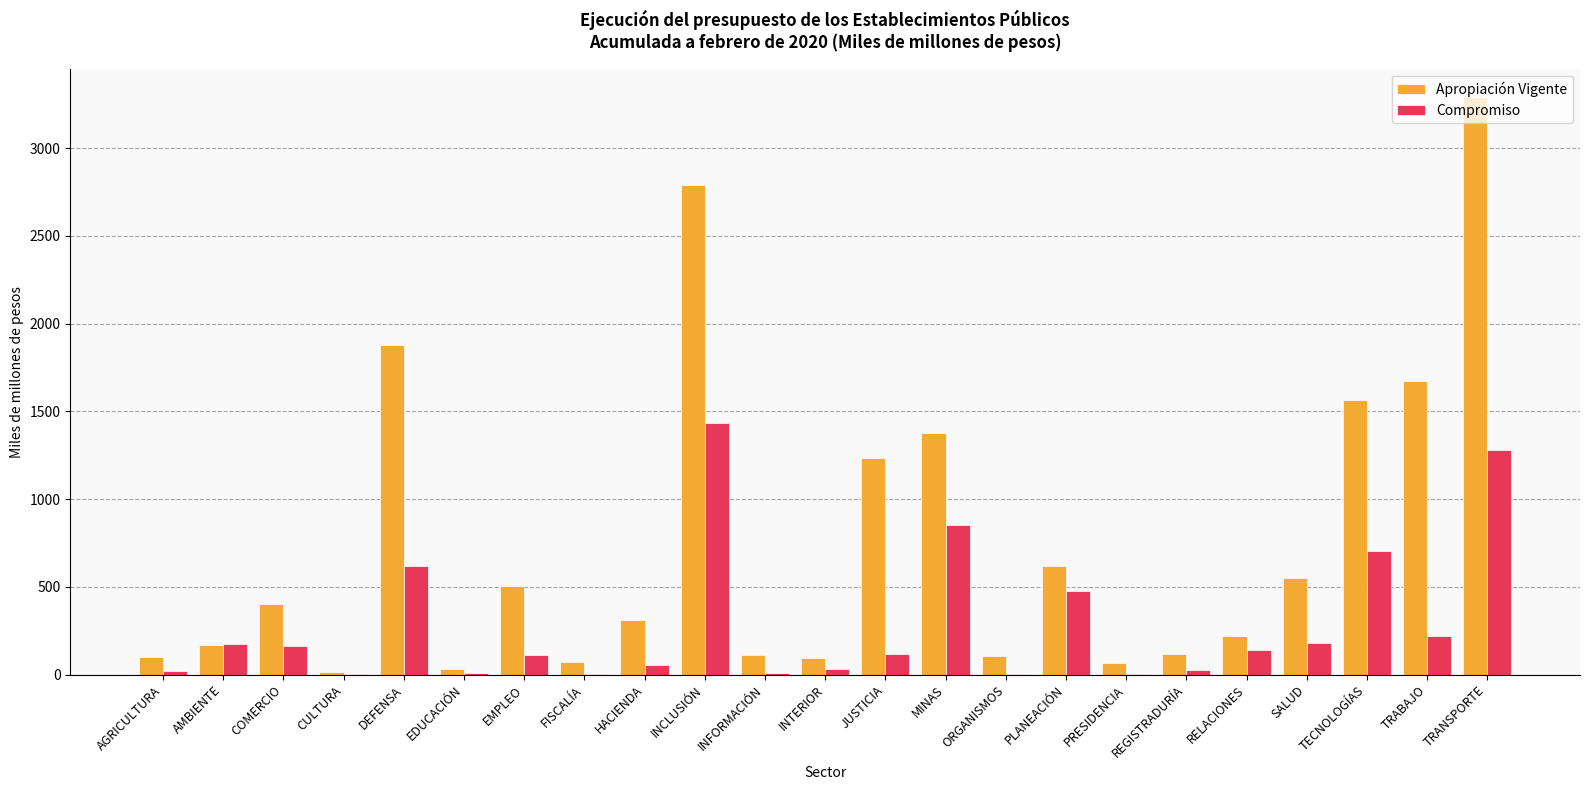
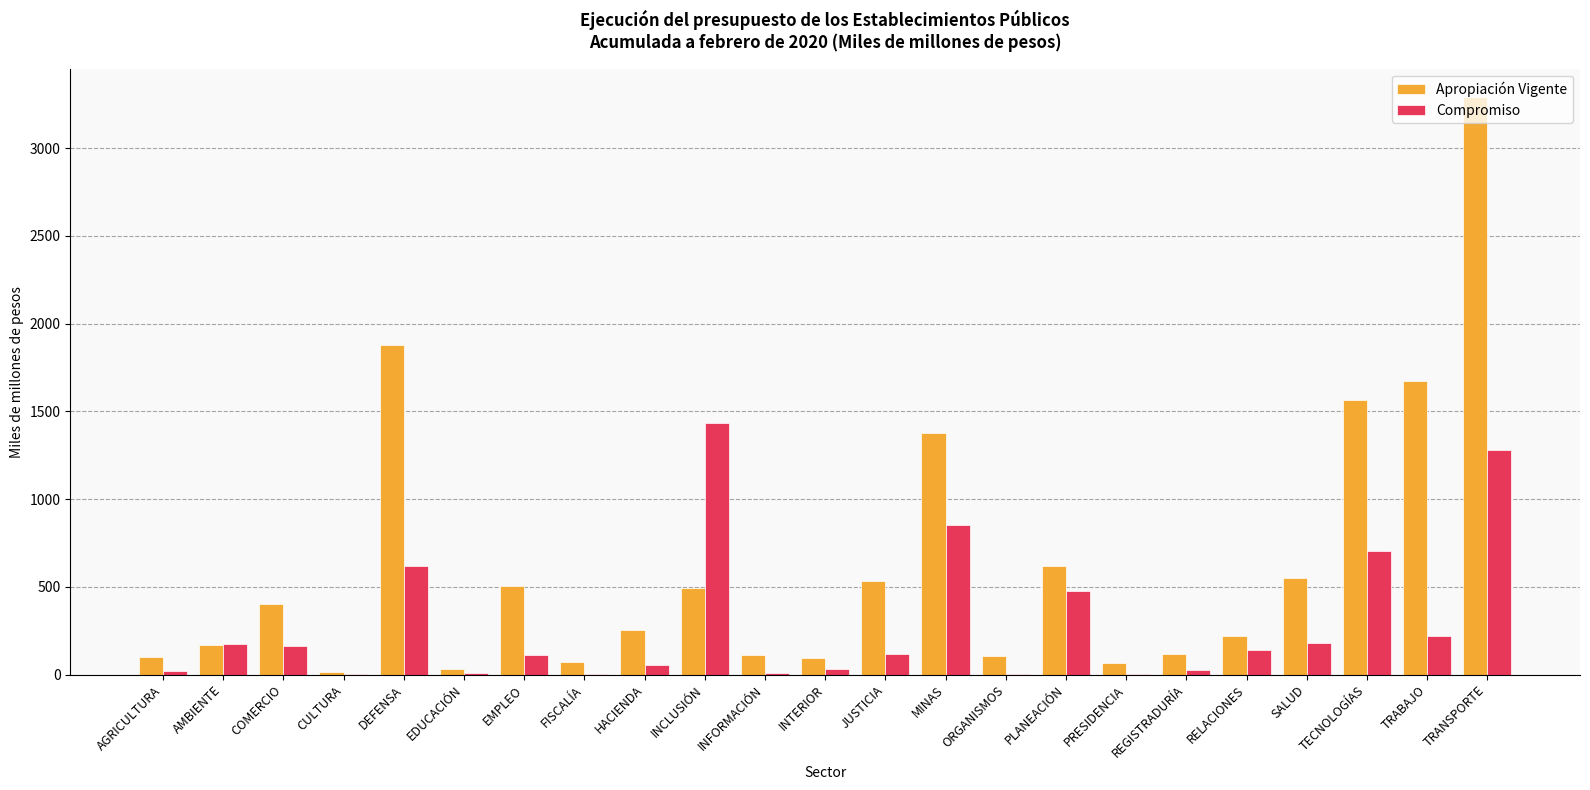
Apropiación Vigente, HACIENDA: 310 -> 250
Apropiación Vigente, INCLUSIÓN: 2790 -> 490
Apropiación Vigente, JUSTICIA: 1230 -> 530
